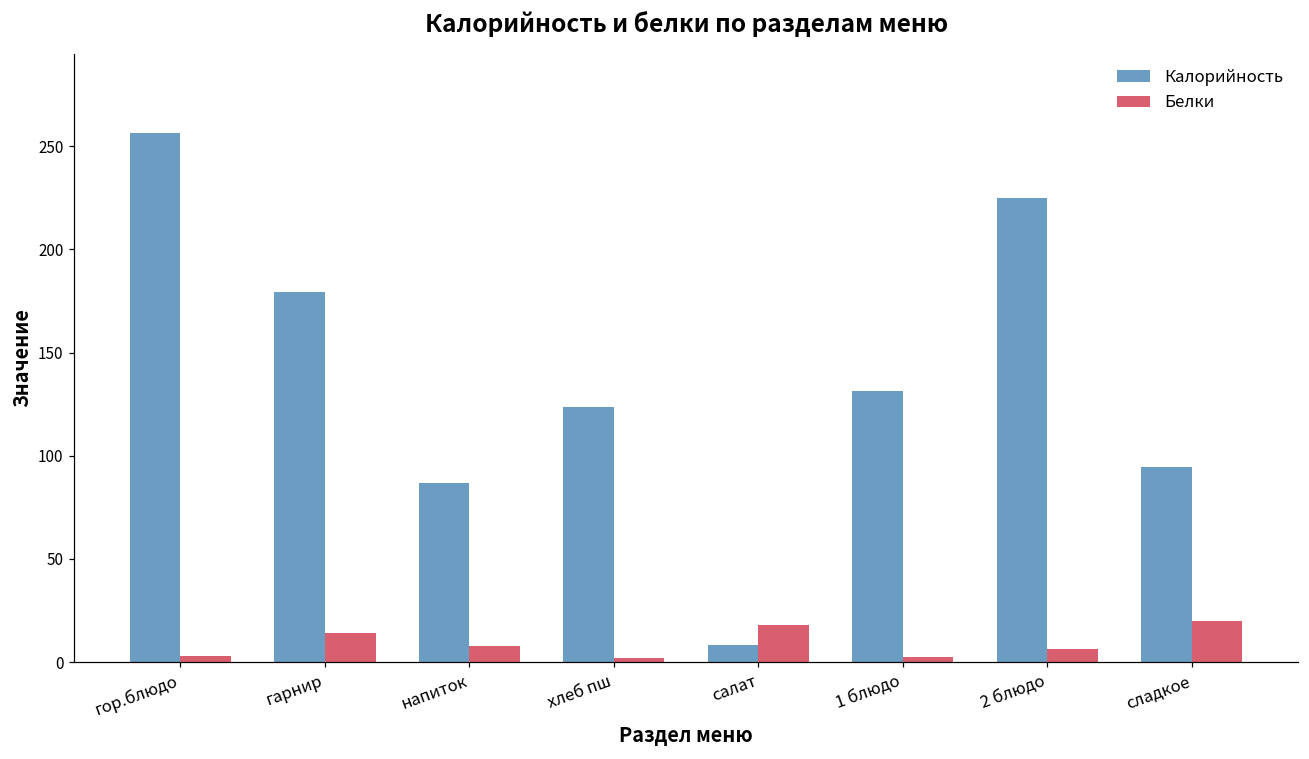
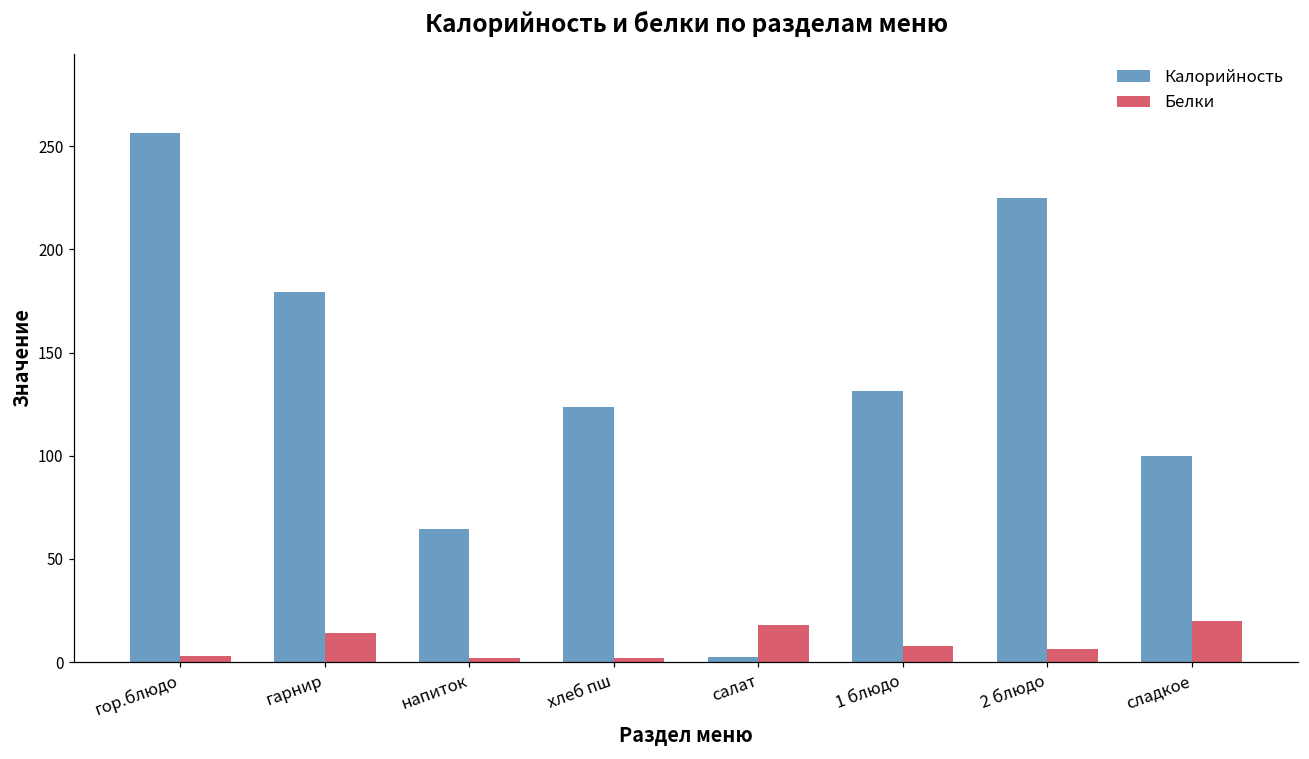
Калорийность, напиток: 87 -> 64
Белки, напиток: 8 -> 2
Калорийность, салат: 8 -> 3
Белки, 1 блюдо: 3 -> 8
Калорийность, сладкое: 95 -> 100
